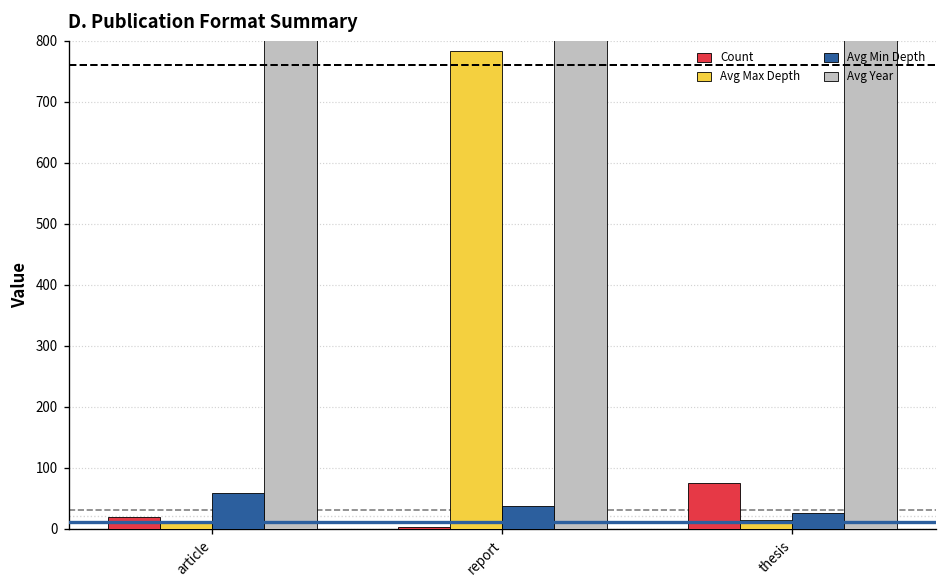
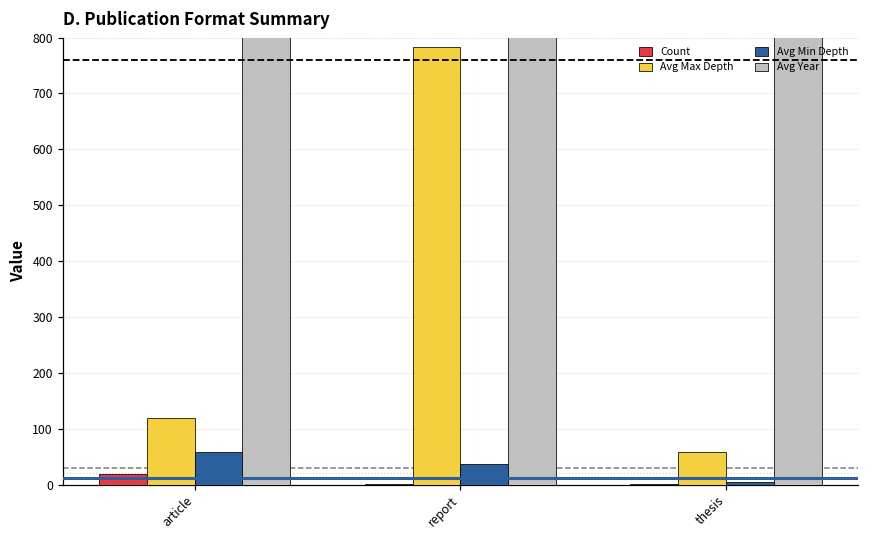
Avg Max Depth, article: 10 -> 120
Count, thesis: 80 -> 0
Avg Max Depth, thesis: 10 -> 60
Avg Min Depth, thesis: 30 -> 0
